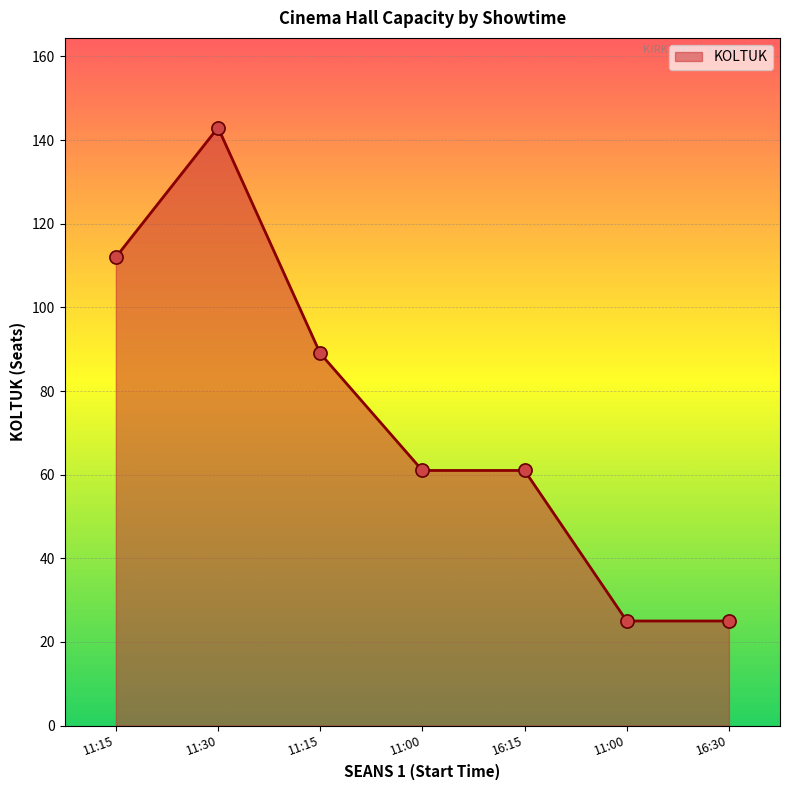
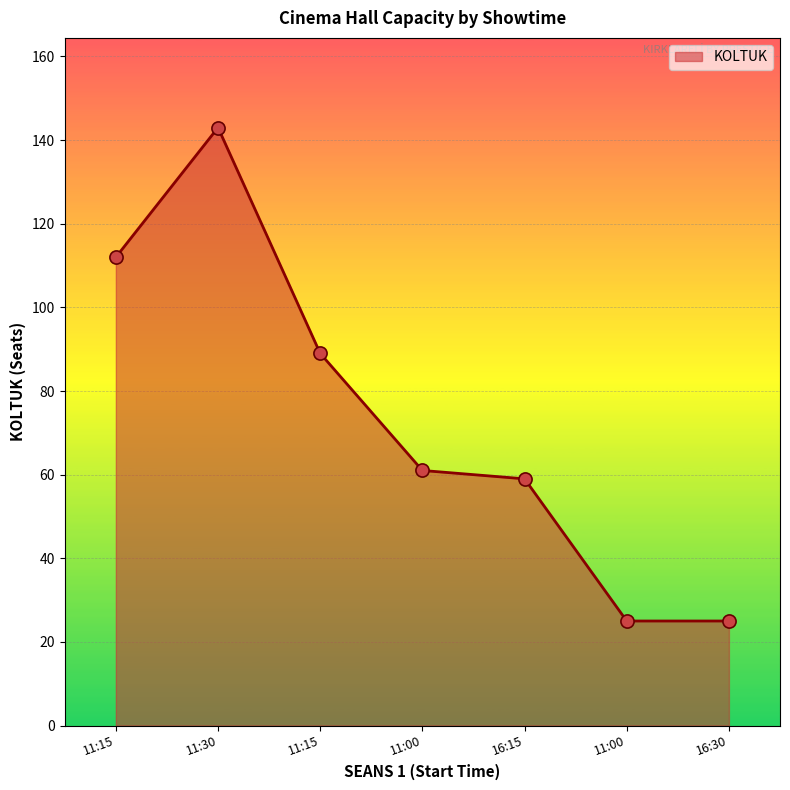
16:15: 61 -> 59
